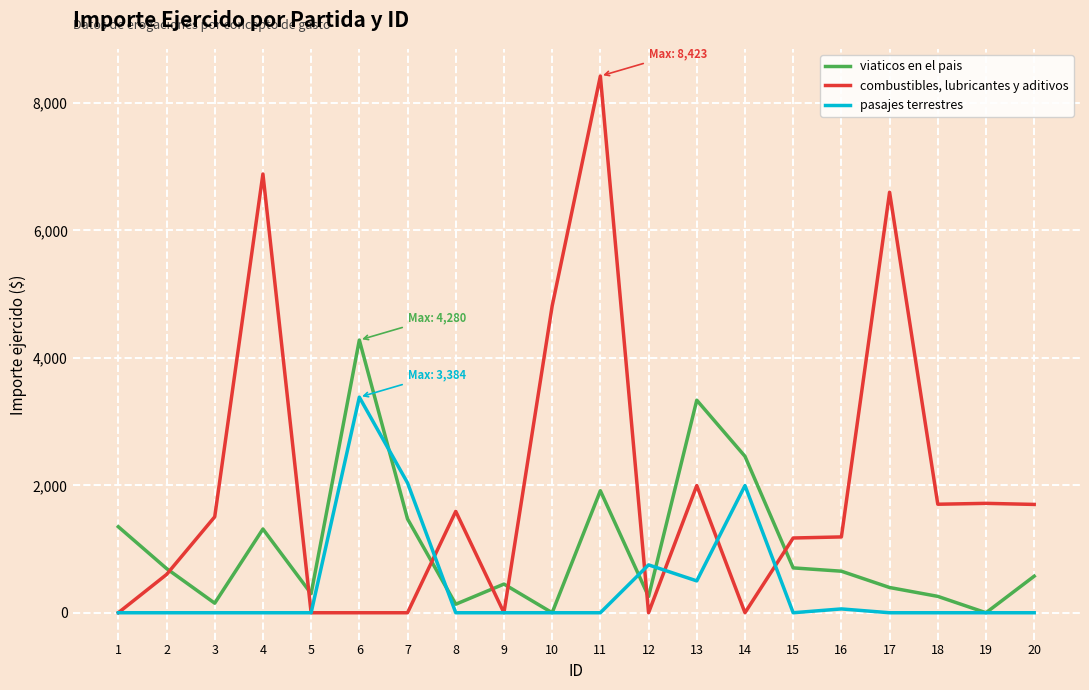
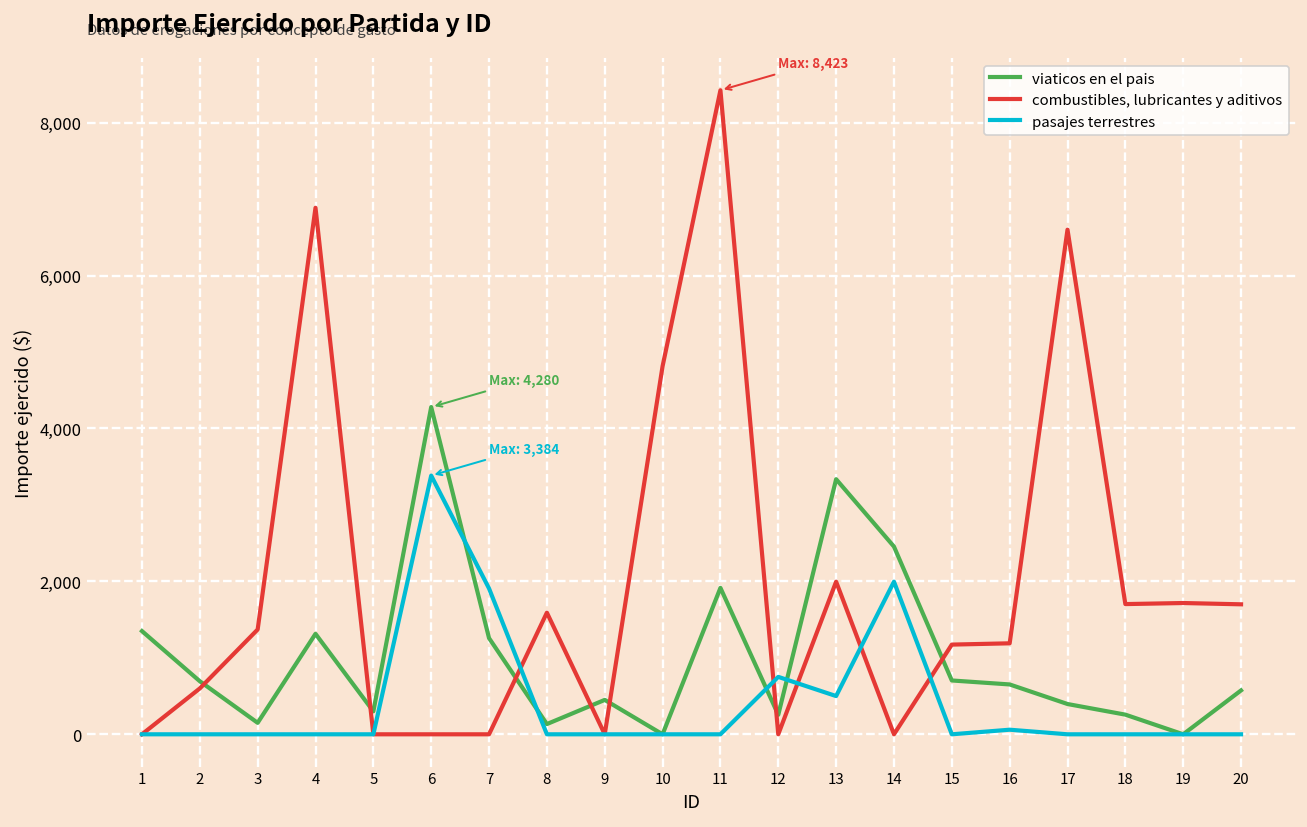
combustibles, lubricantes y aditivos, 3: 1,500 -> 1,400
viaticos en el pais, 7: 1,500 -> 1,300
pasajes terrestres, 7: 2,000 -> 1,900
